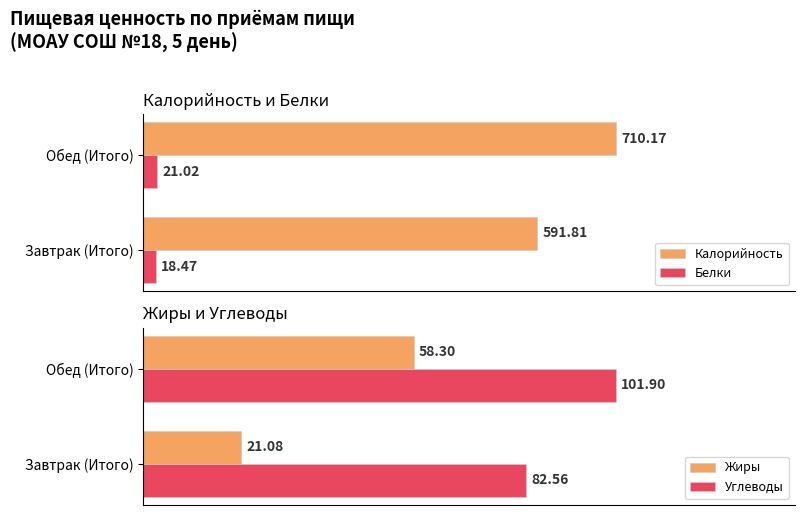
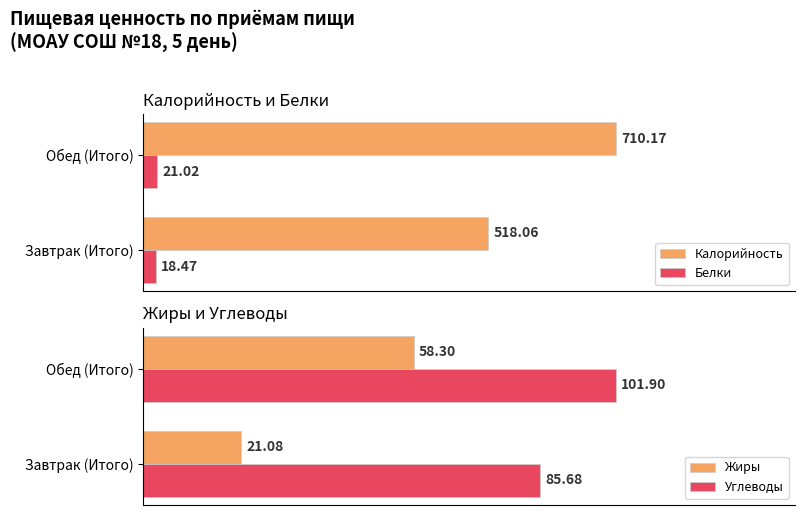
Калорийность и Белки, Калорийность, Завтрак (Итого): 591.81 -> 518.06
Жиры и Углеводы, Углеводы, Завтрак (Итого): 82.56 -> 85.68
